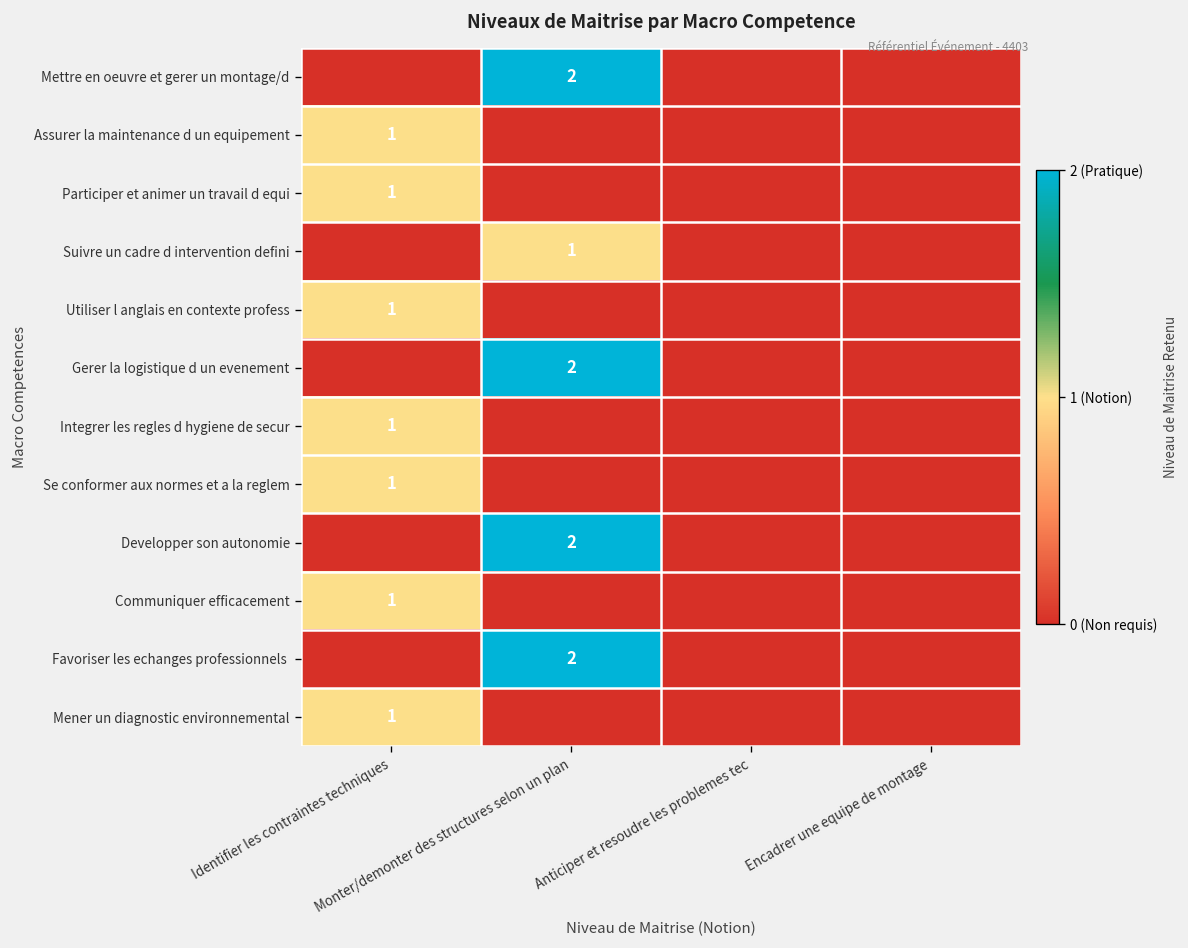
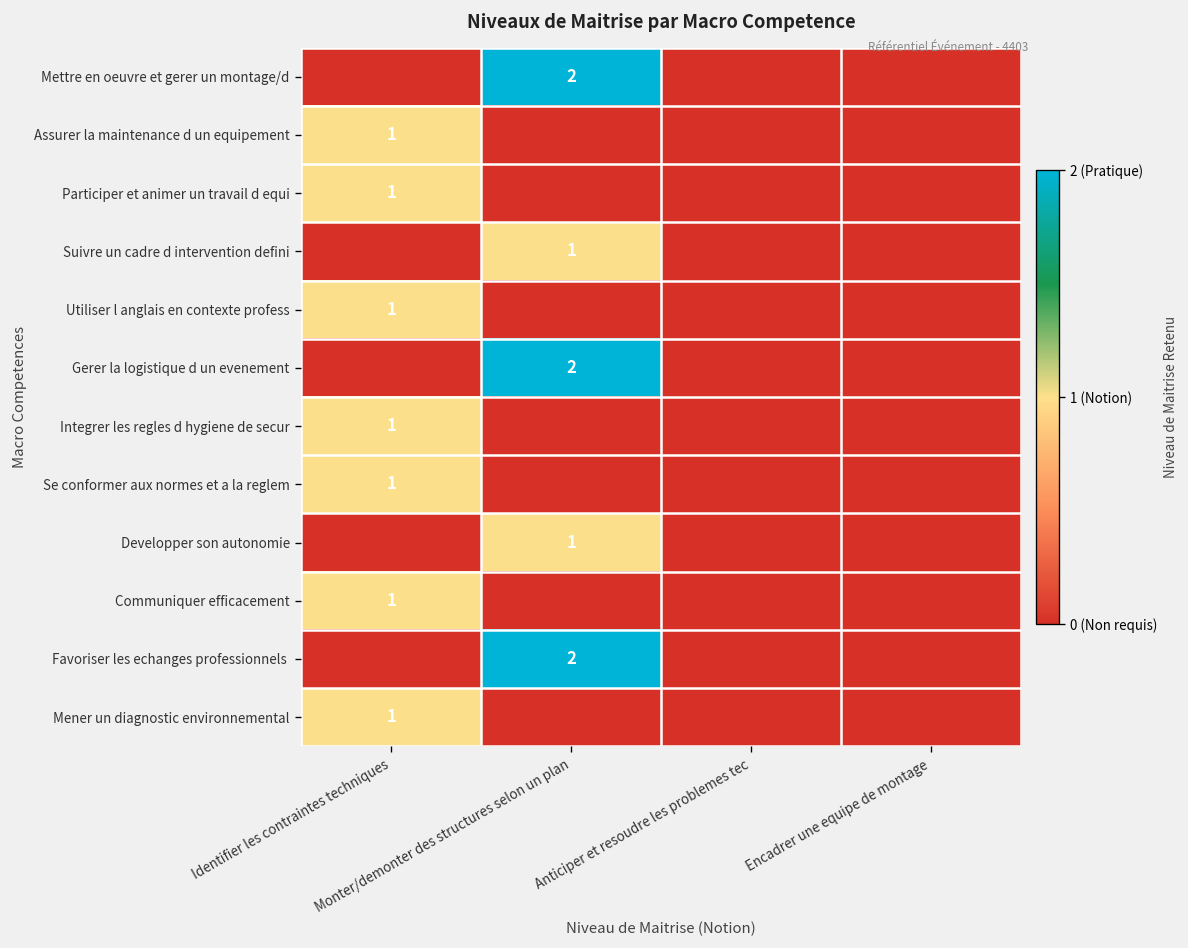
Developper son autonomie, Monter/demonter des structures selon un plan: 2 -> 1
